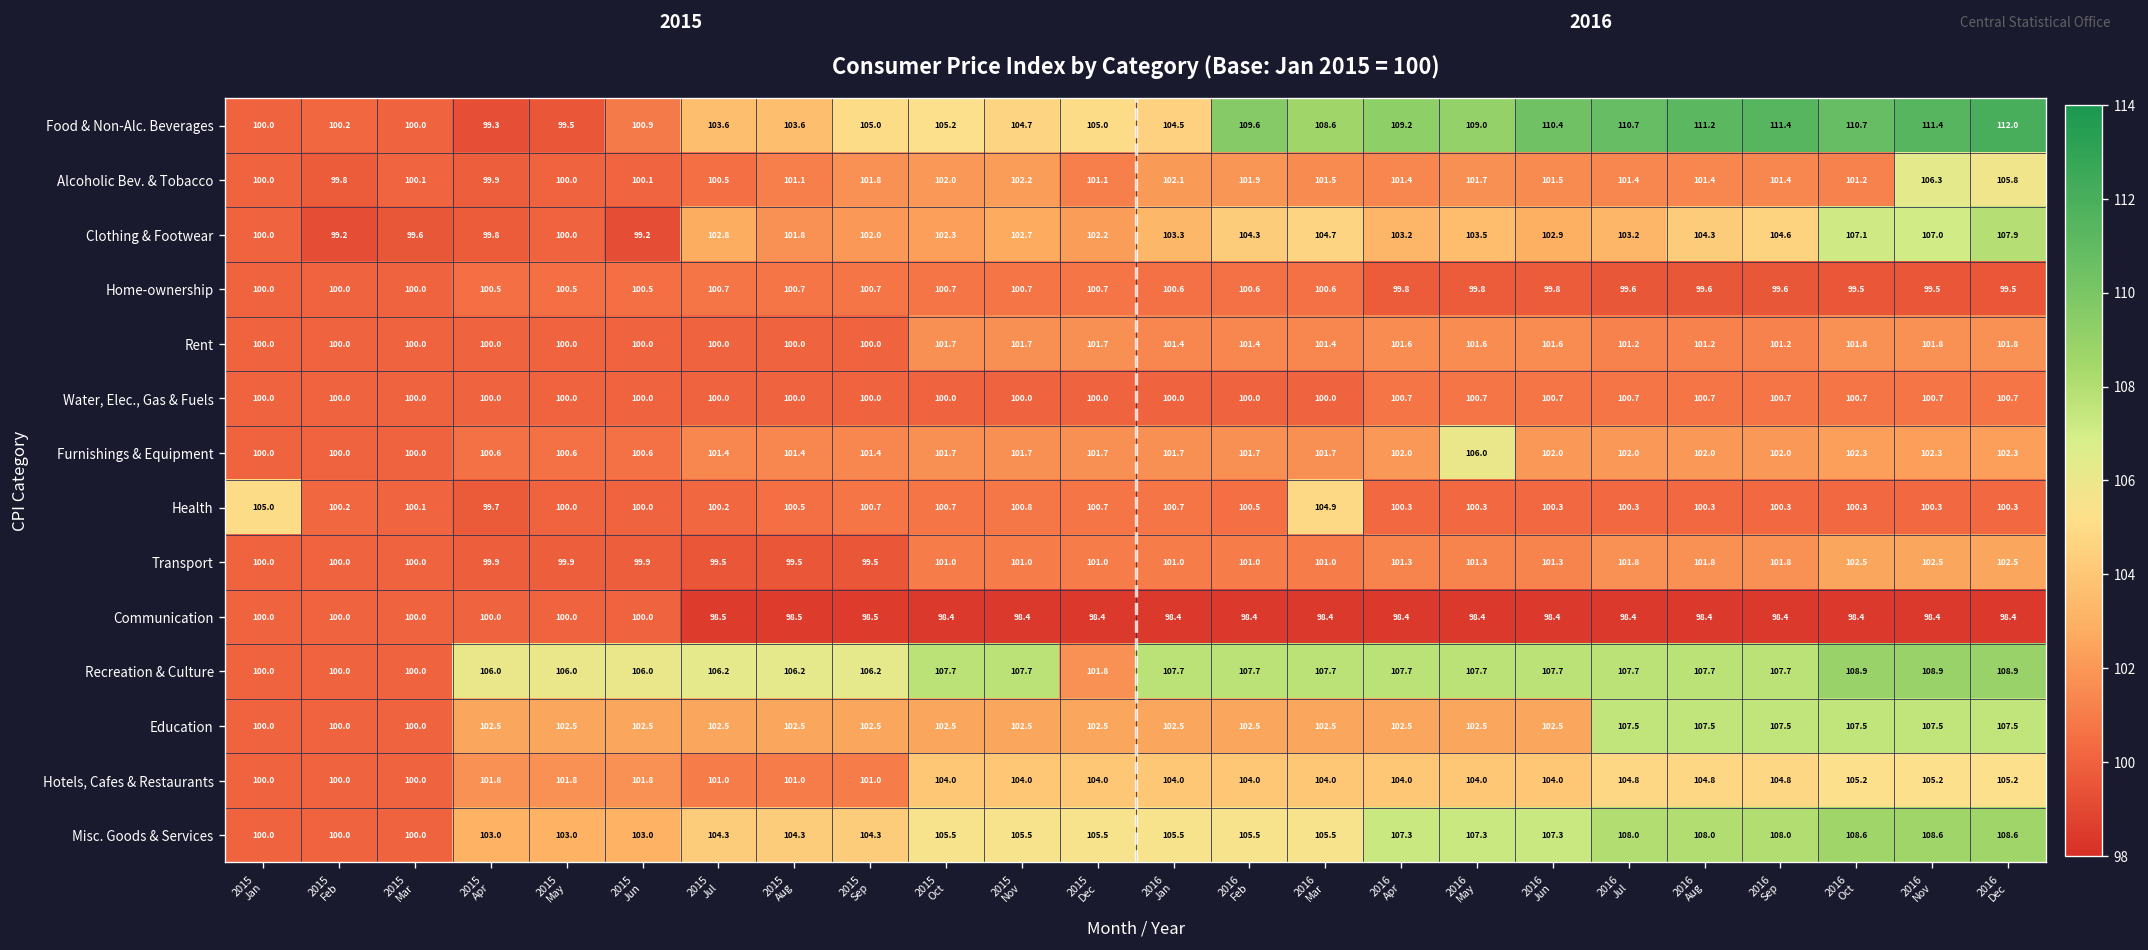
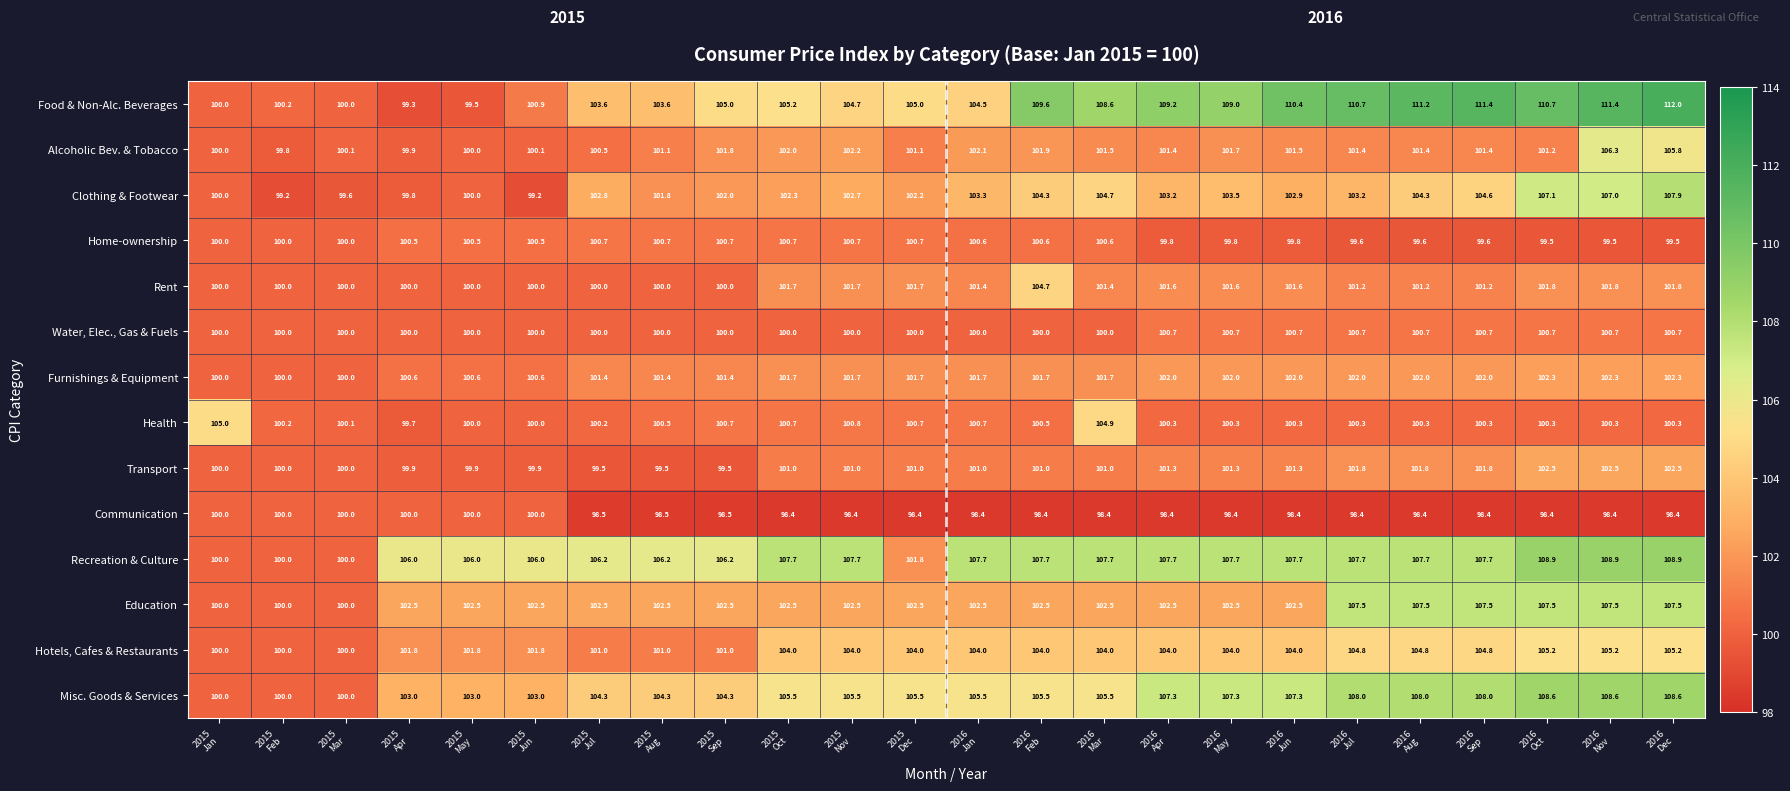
Rent, 2016 Feb: 101.4 -> 104.7
Furnishings & Equipment, 2016 May: 106.0 -> 102.0
